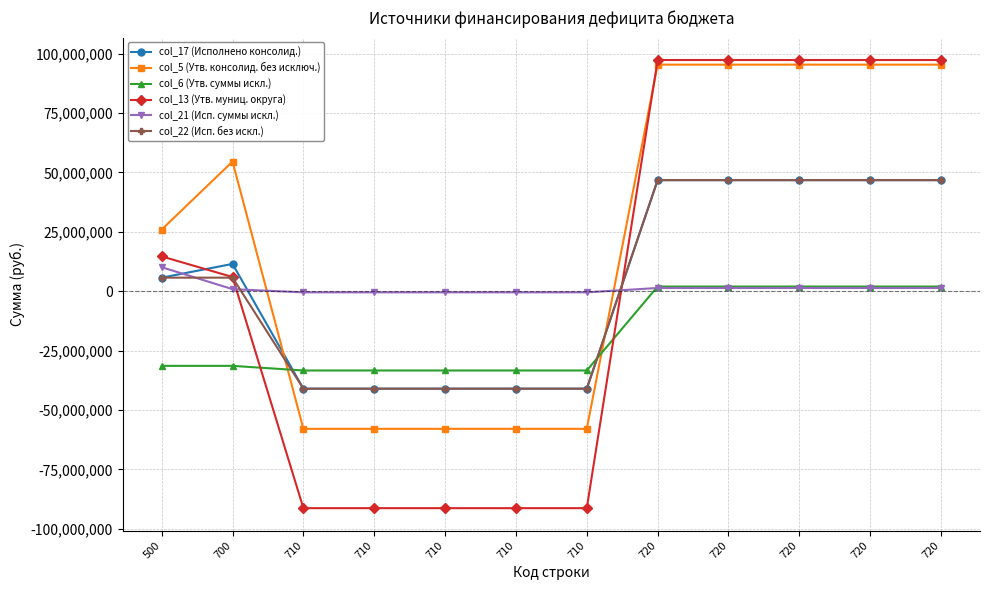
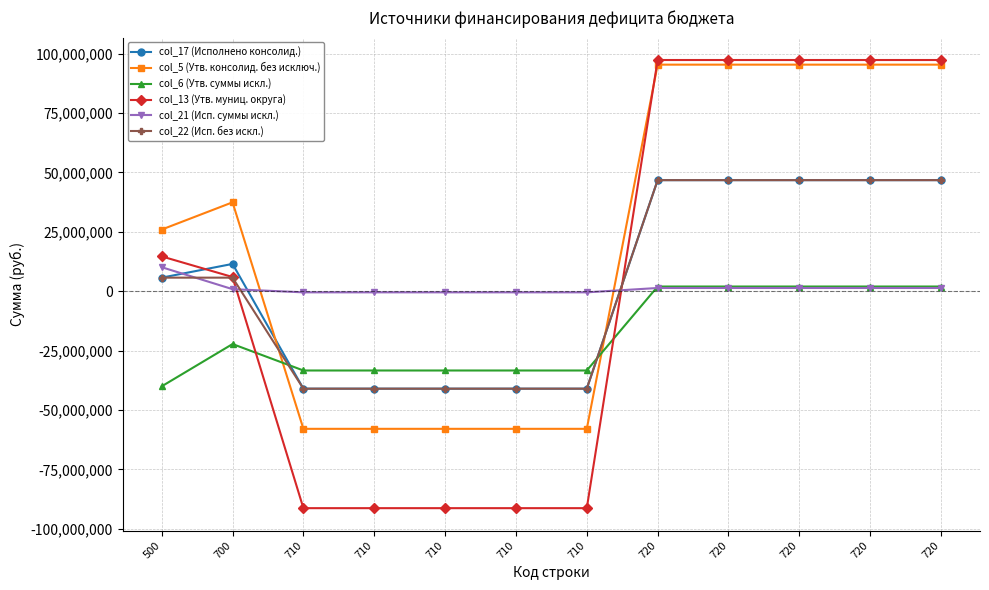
col_6 (Утв. суммы искл.), 500: -31,000,000 -> -40,000,000
col_5 (Утв. консолид. без исключ.), 700: 55,000,000 -> 37,000,000
col_6 (Утв. суммы искл.), 700: -31,000,000 -> -22,000,000
